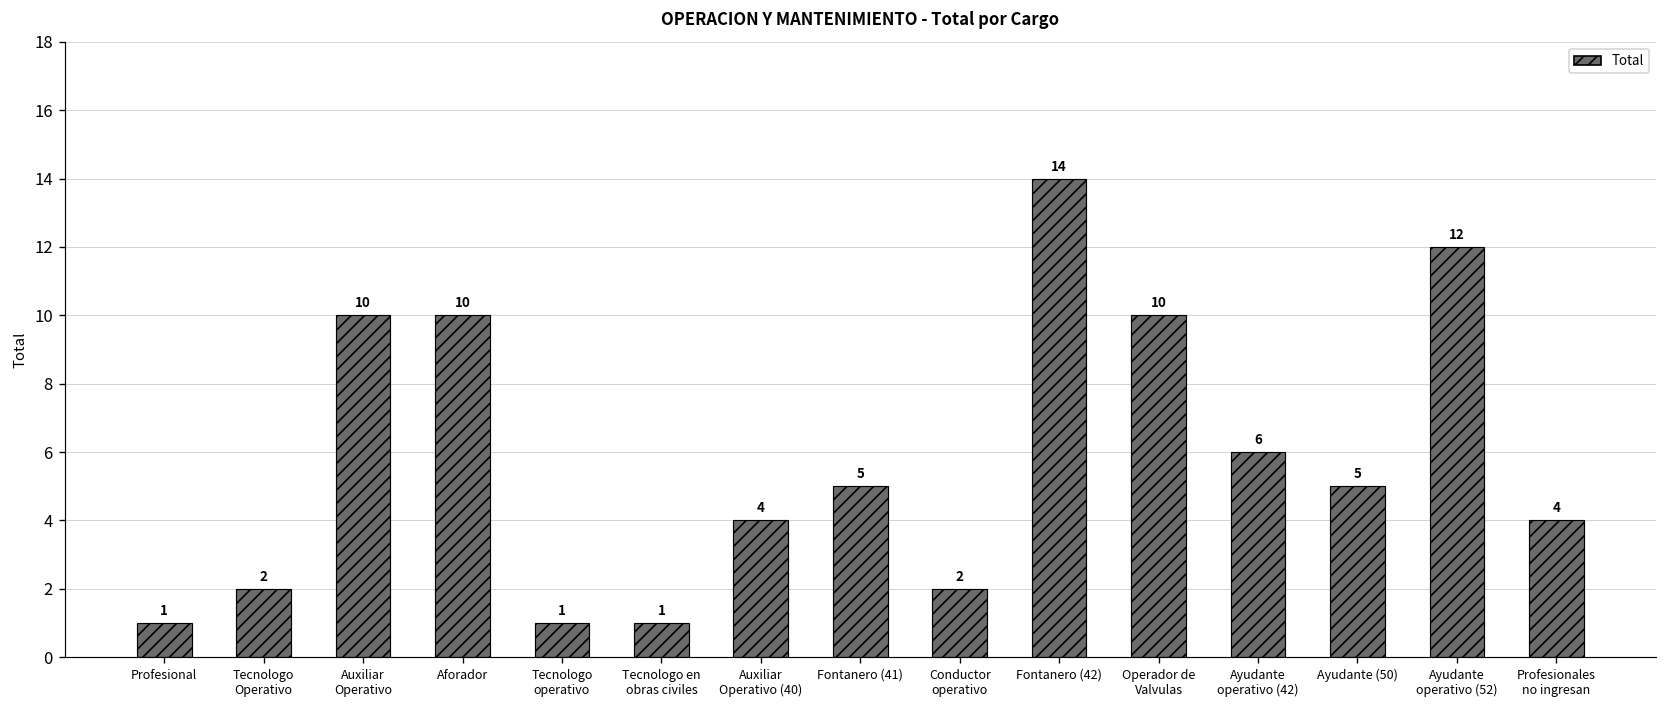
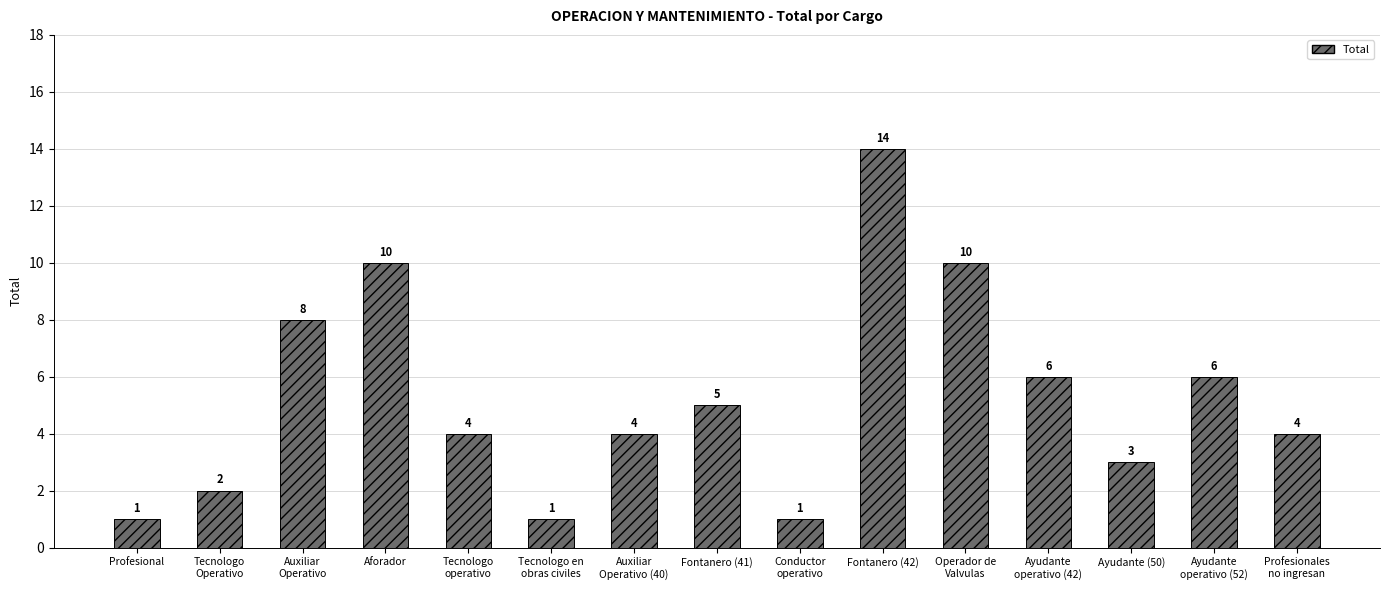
Auxiliar Operativo: 10 -> 8
Tecnologo operativo: 1 -> 4
Conductor operativo: 2 -> 1
Ayudante (50): 5 -> 3
Ayudante operativo (52): 12 -> 6
